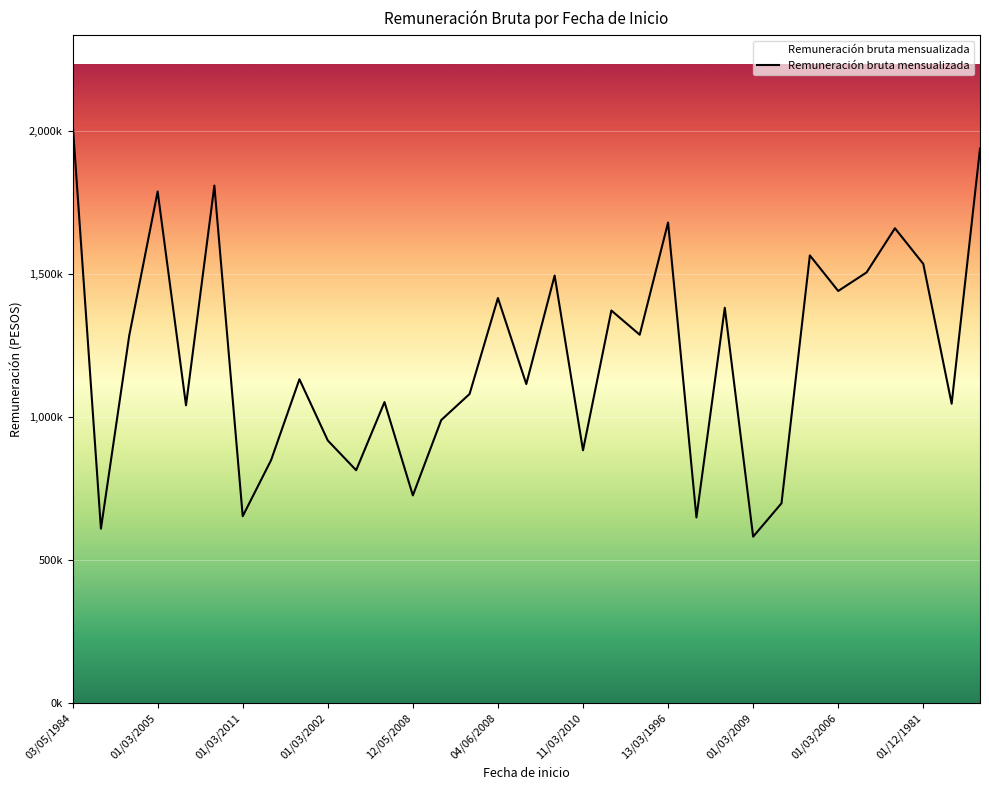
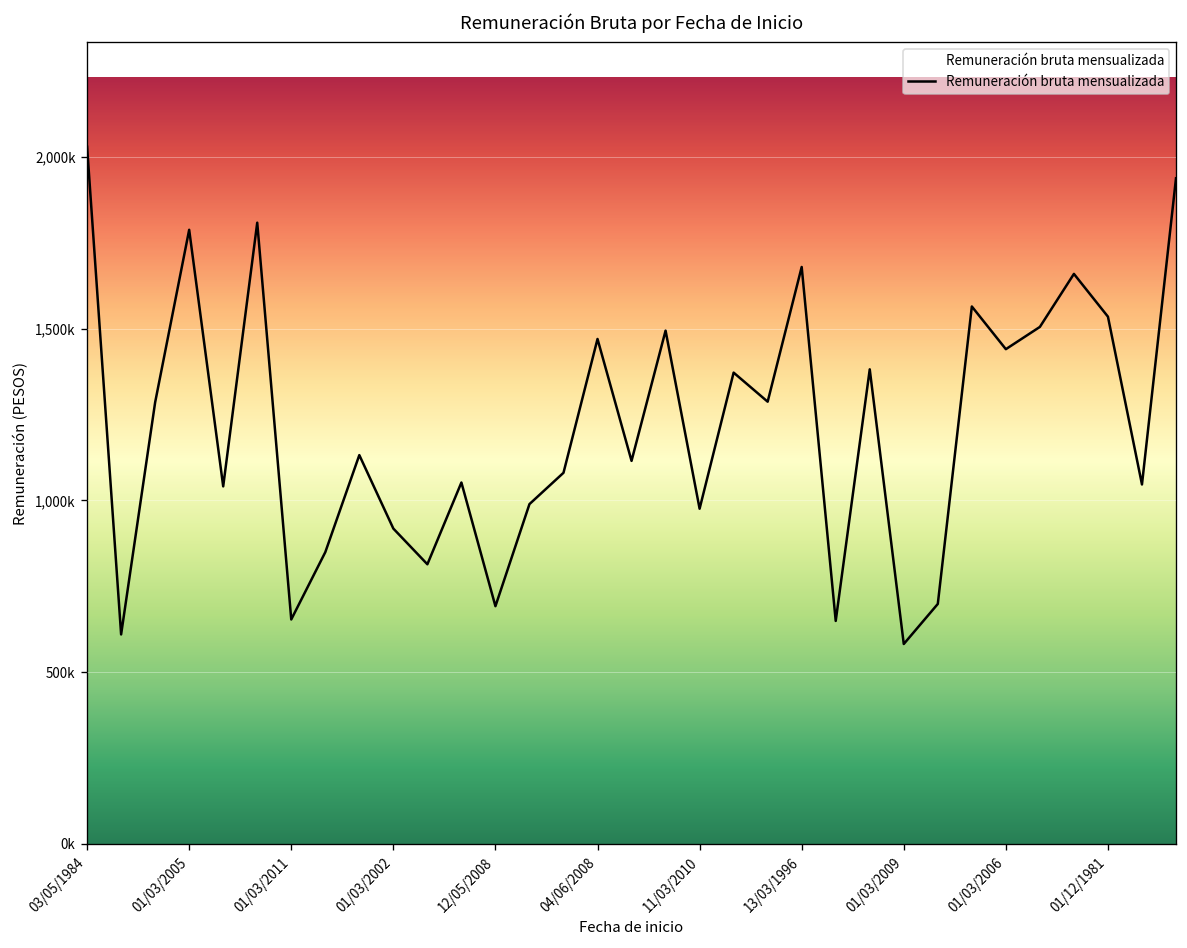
12/05/2008: 730,000 -> 690,000
04/06/2008: 1,420,000 -> 1,470,000
11/03/2010: 880,000 -> 980,000
